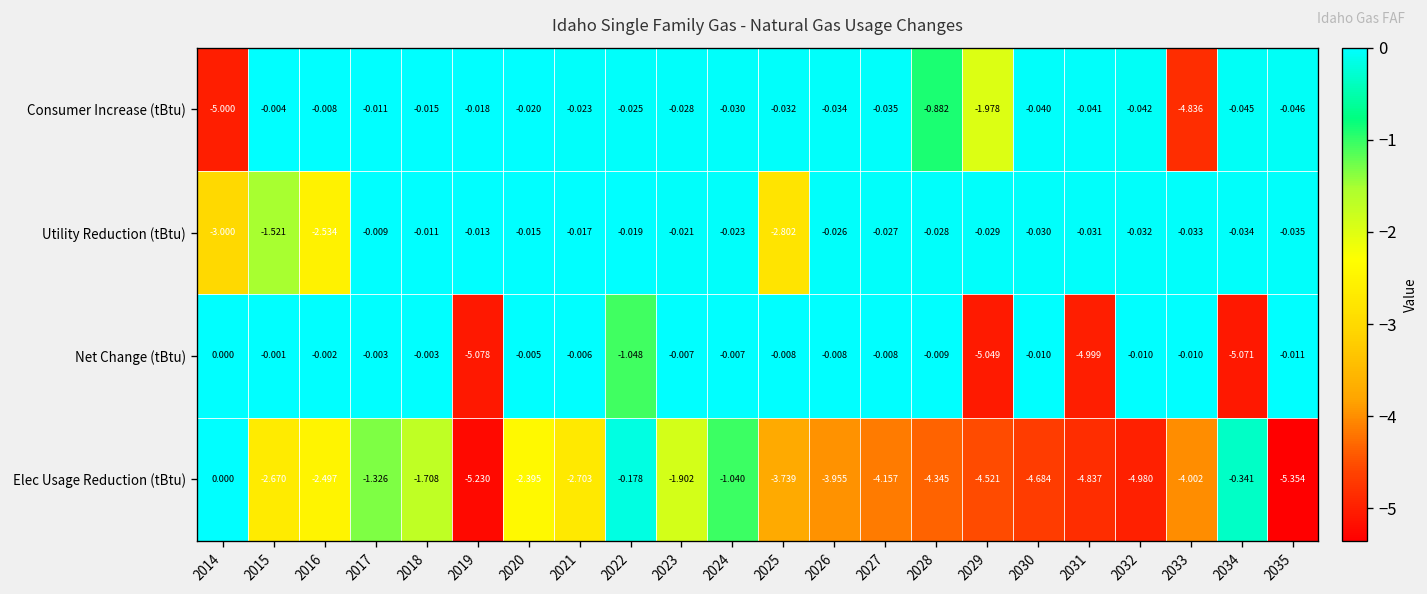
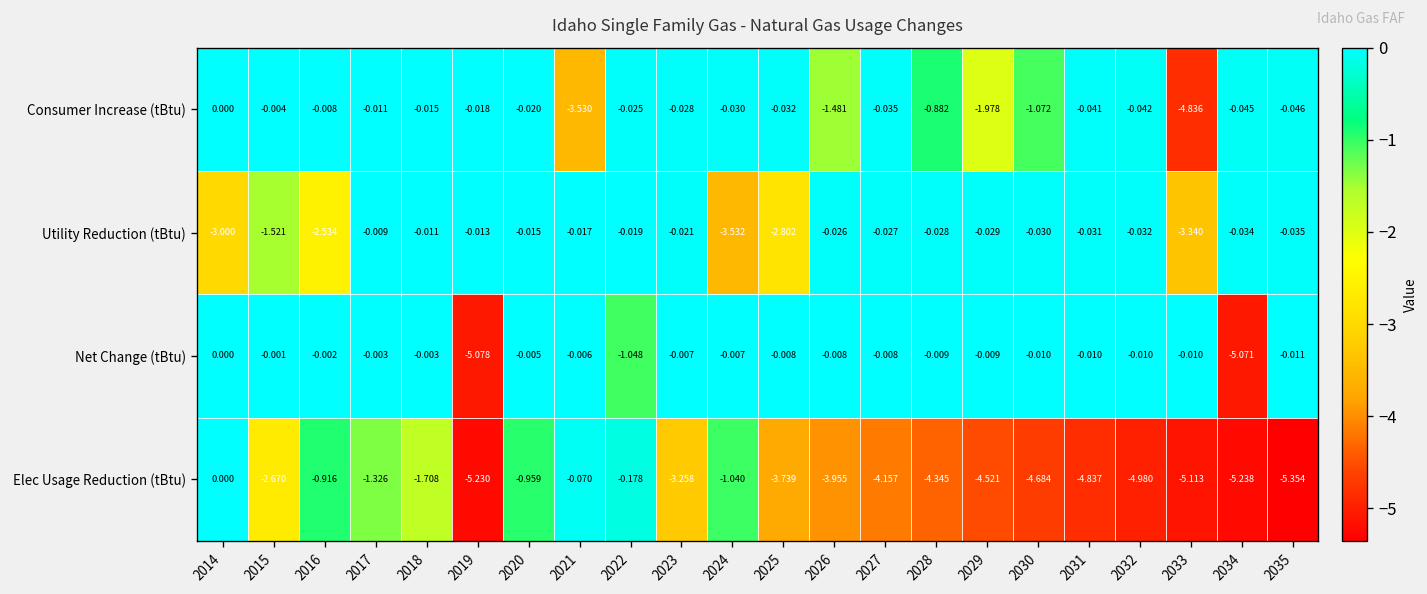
Consumer Increase (tBtu), 2014: -5.000 -> 0.000
Consumer Increase (tBtu), 2021: -0.023 -> -3.530
Consumer Increase (tBtu), 2026: -0.034 -> -1.481
Consumer Increase (tBtu), 2030: -0.040 -> -1.072
Utility Reduction (tBtu), 2024: -0.023 -> -3.532
Utility Reduction (tBtu), 2033: -0.033 -> -3.340
Net Change (tBtu), 2029: -5.049 -> -0.009
Net Change (tBtu), 2031: -4.999 -> -0.010
Elec Usage Reduction (tBtu), 2016: -2.497 -> -0.916
Elec Usage Reduction (tBtu), 2020: -2.395 -> -0.959
Elec Usage Reduction (tBtu), 2021: -2.703 -> -0.070
Elec Usage Reduction (tBtu), 2023: -1.902 -> -3.258
Elec Usage Reduction (tBtu), 2033: -4.002 -> -5.113
Elec Usage Reduction (tBtu), 2034: -0.341 -> -5.238
